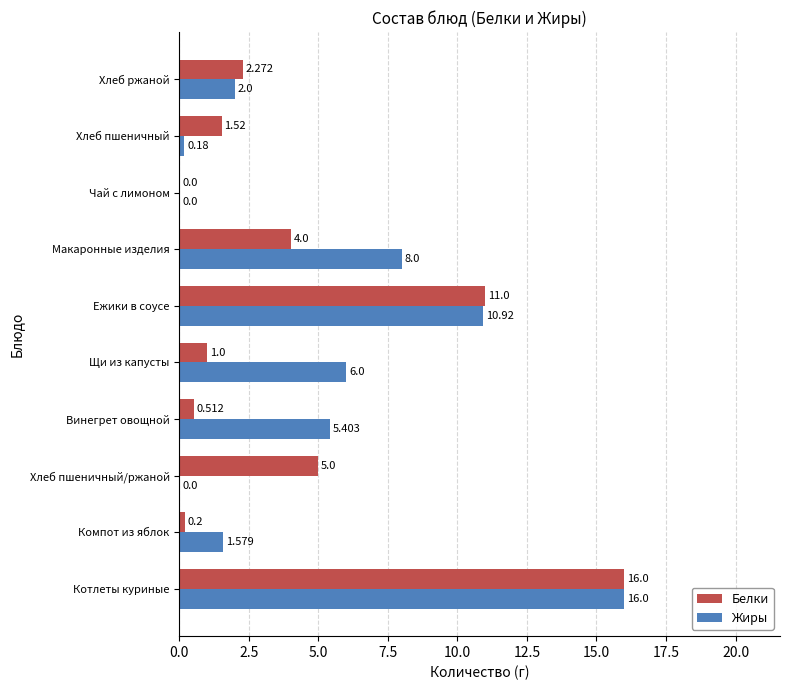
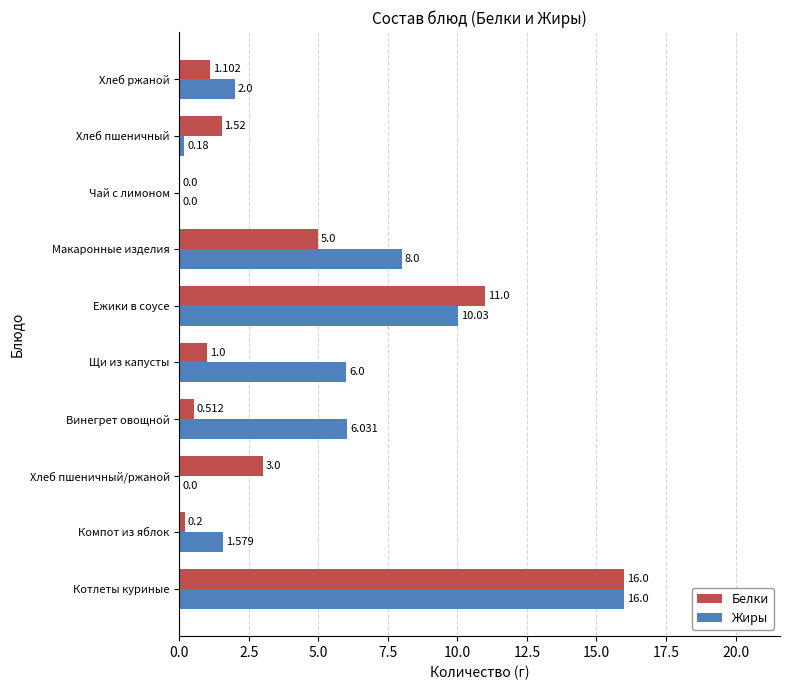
Белки, Хлеб ржаной: 2.272 -> 1.102
Белки, Макаронные изделия: 4.0 -> 5.0
Жиры, Ежики в соусе: 10.92 -> 10.03
Жиры, Винегрет овощной: 5.403 -> 6.031
Белки, Хлеб пшеничный/ржаной: 5.0 -> 3.0
